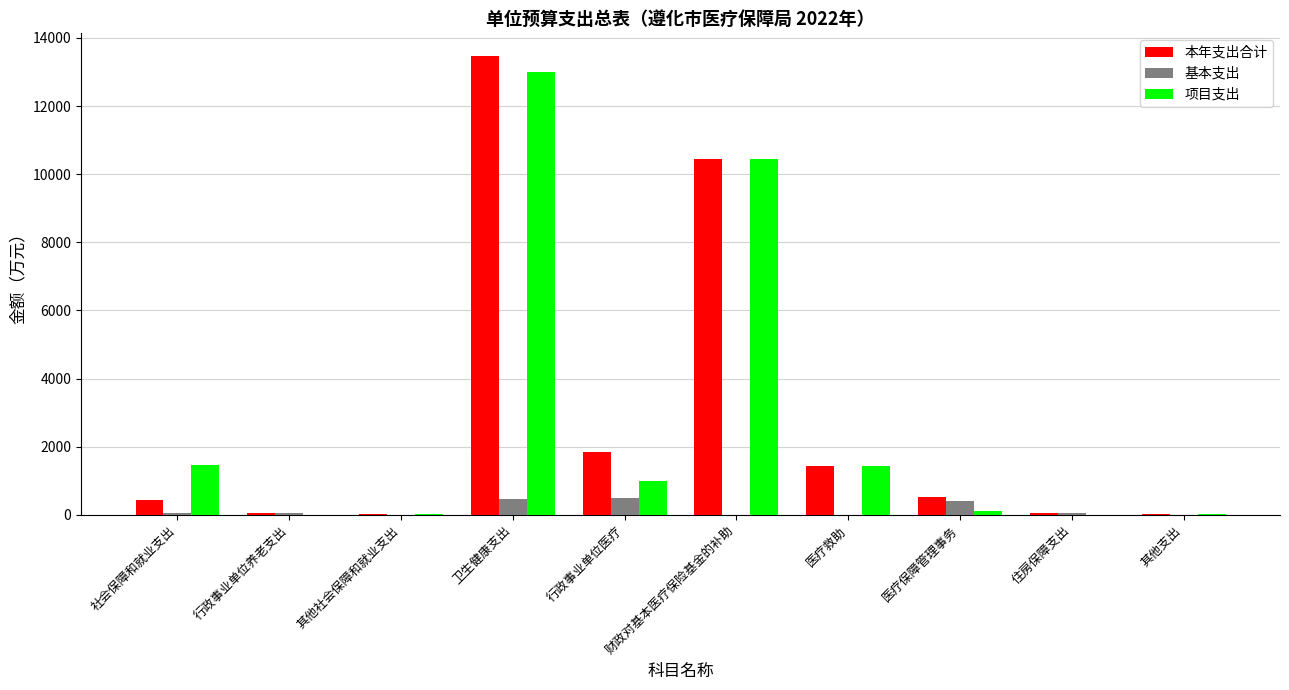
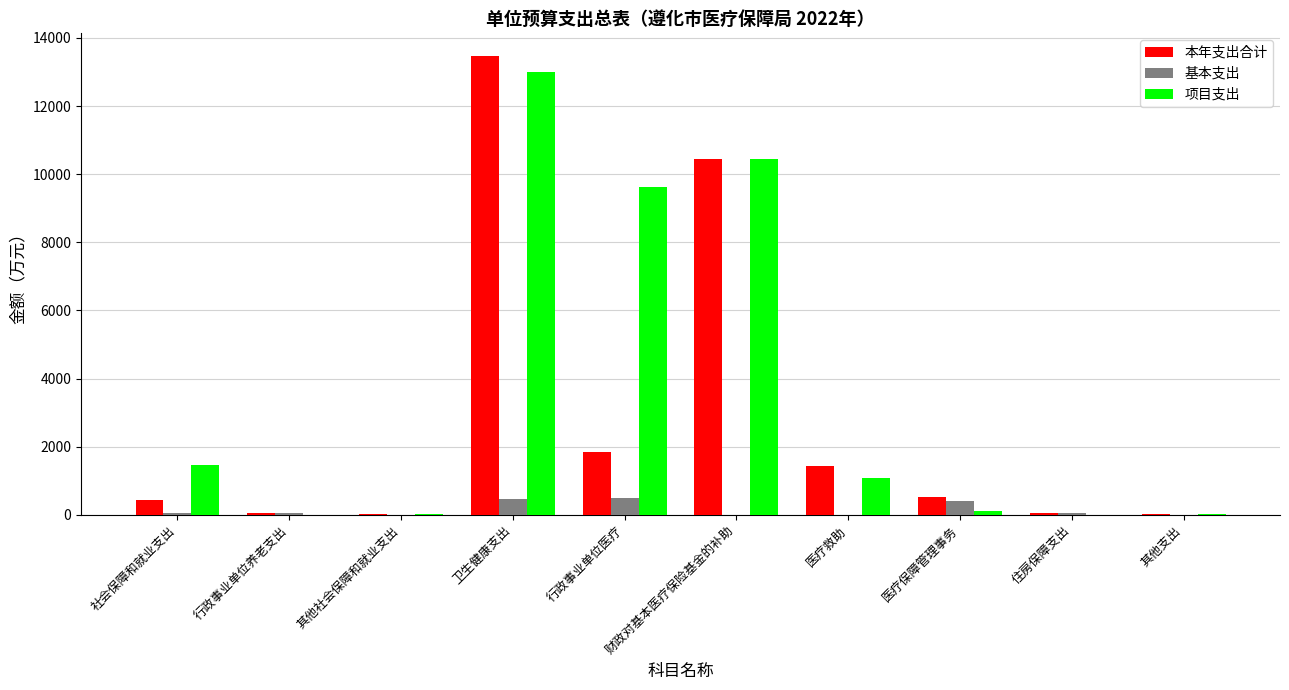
项目支出, 行政事业单位医疗: 1000 -> 9600
项目支出, 医疗救助: 1400 -> 1100
